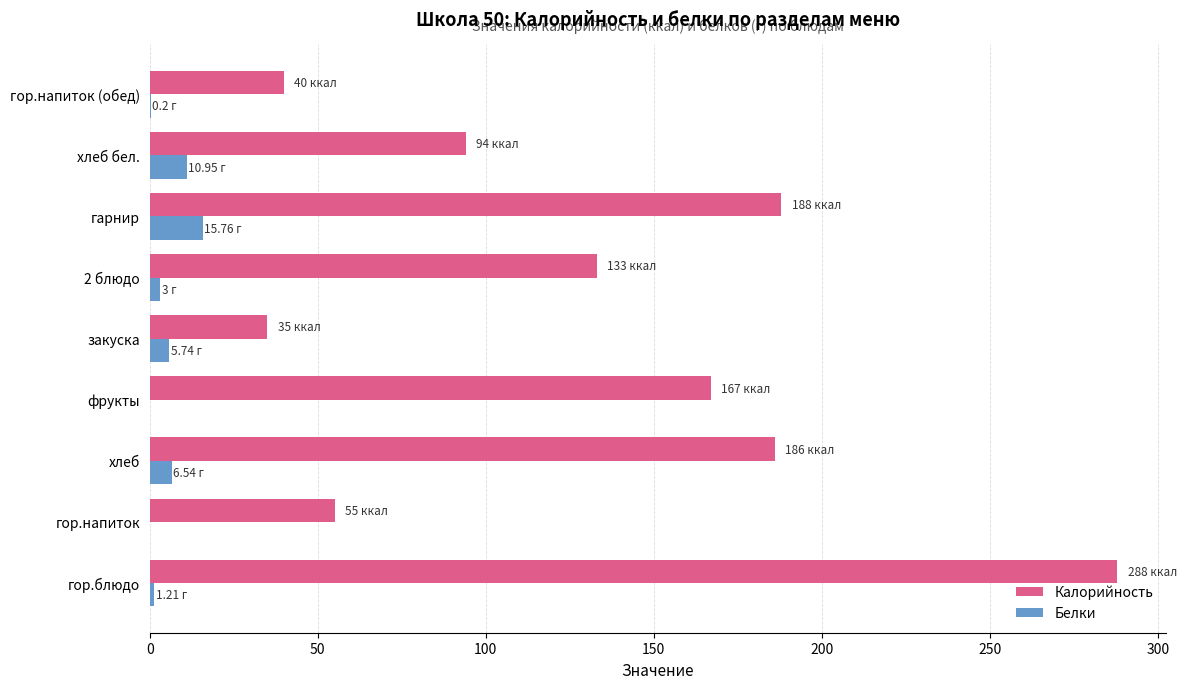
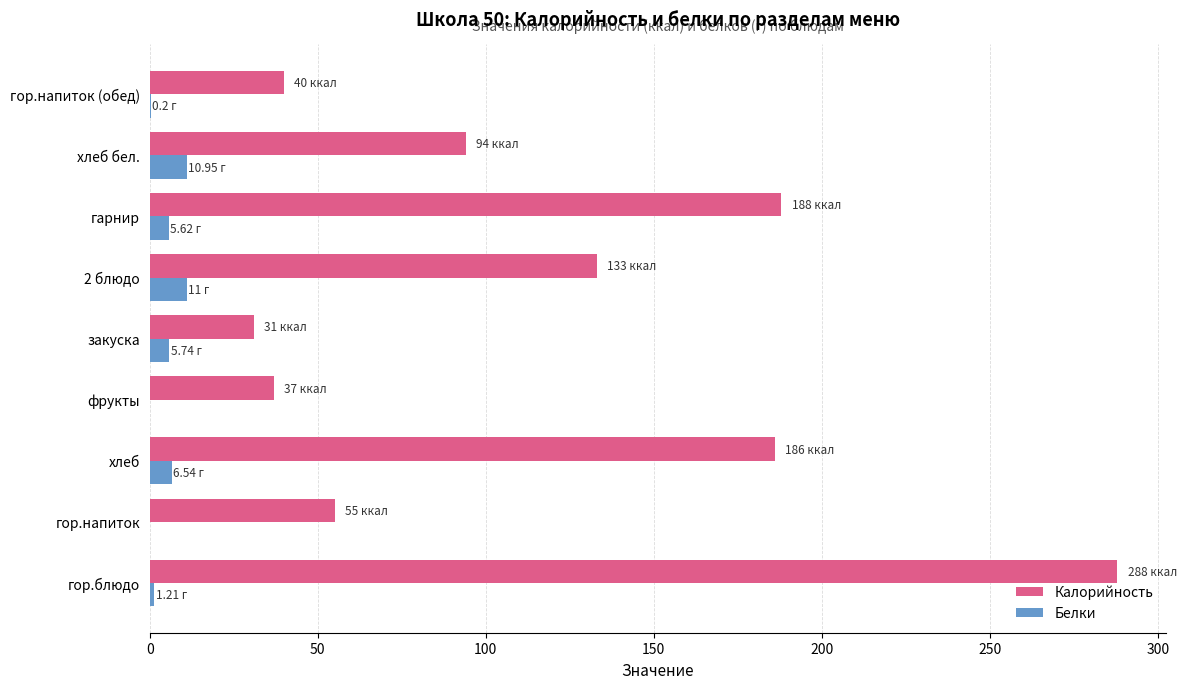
Белки, гарнир: 15.76 -> 5.62
Белки, 2 блюдо: 3 -> 11
Калорийность, закуска: 35 -> 31
Калорийность, фрукты: 167 -> 37
